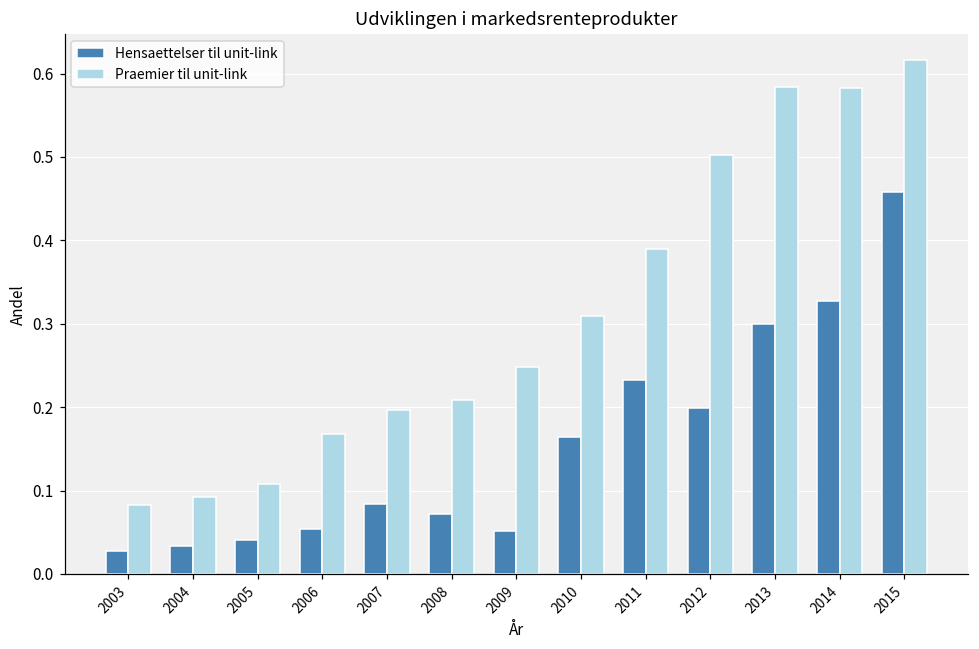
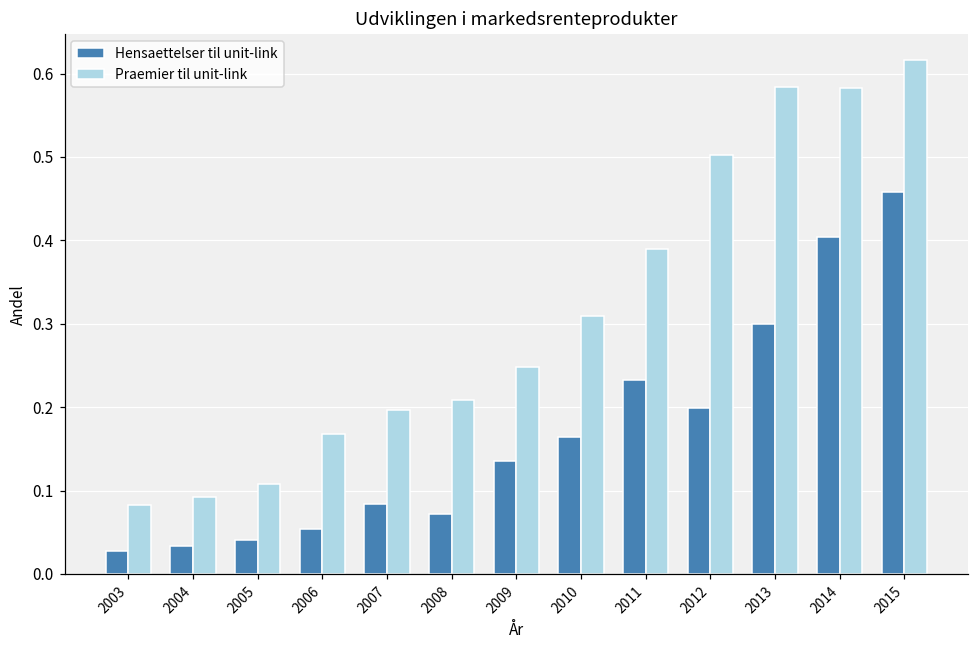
Hensaettelser til unit-link, 2009: 0.05 -> 0.13
Hensaettelser til unit-link, 2014: 0.33 -> 0.40
